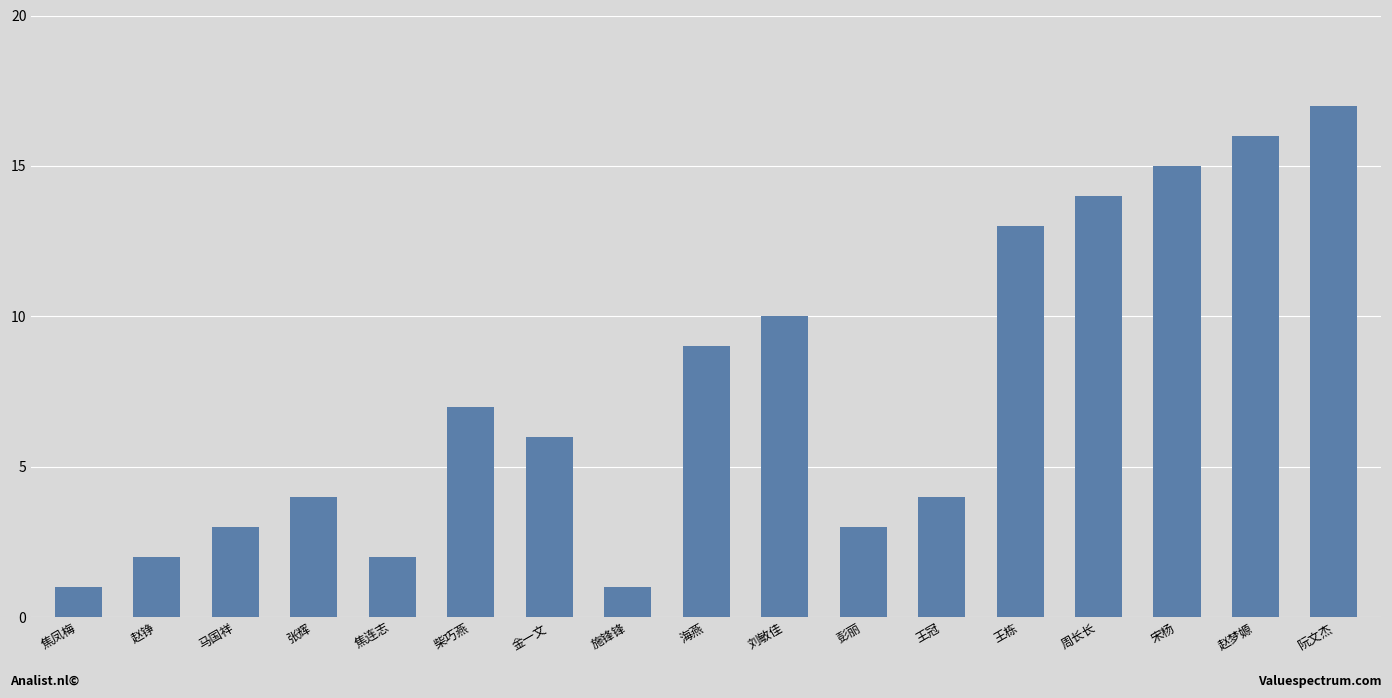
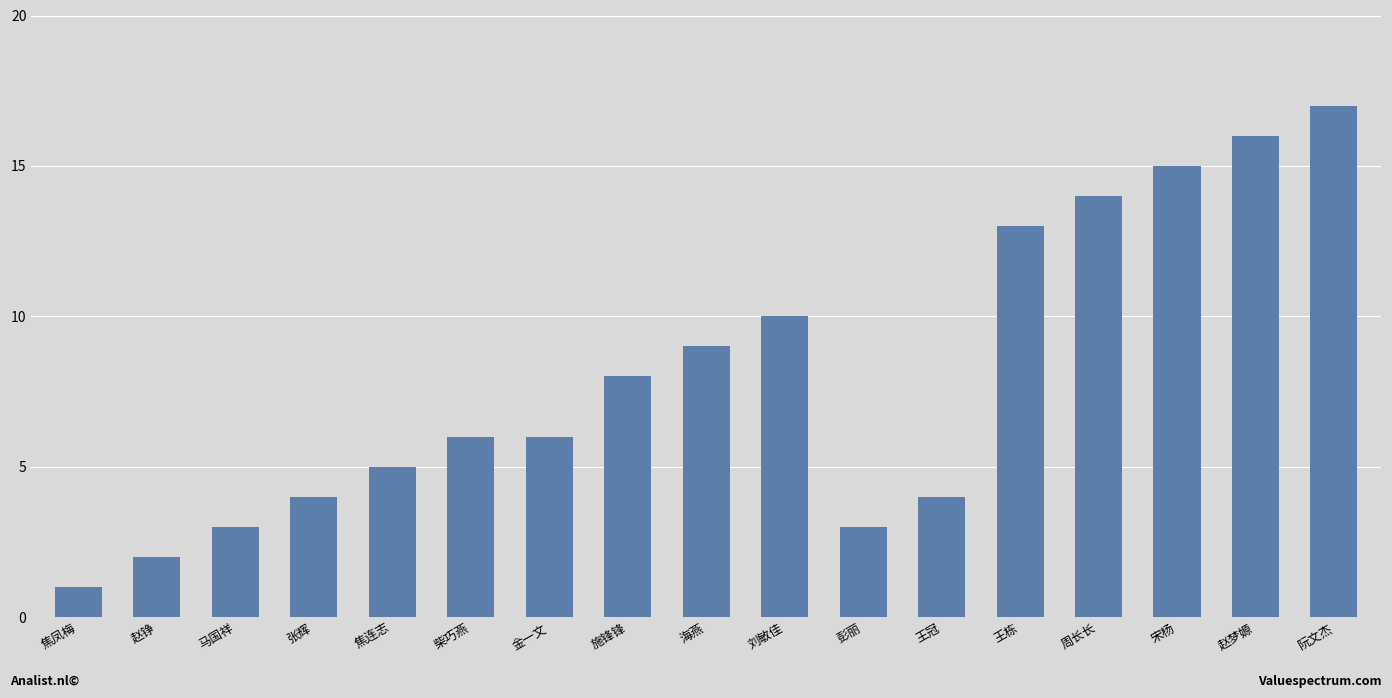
焦连志: 2 -> 5
柴巧燕: 7 -> 6
施锋锋: 1 -> 8
